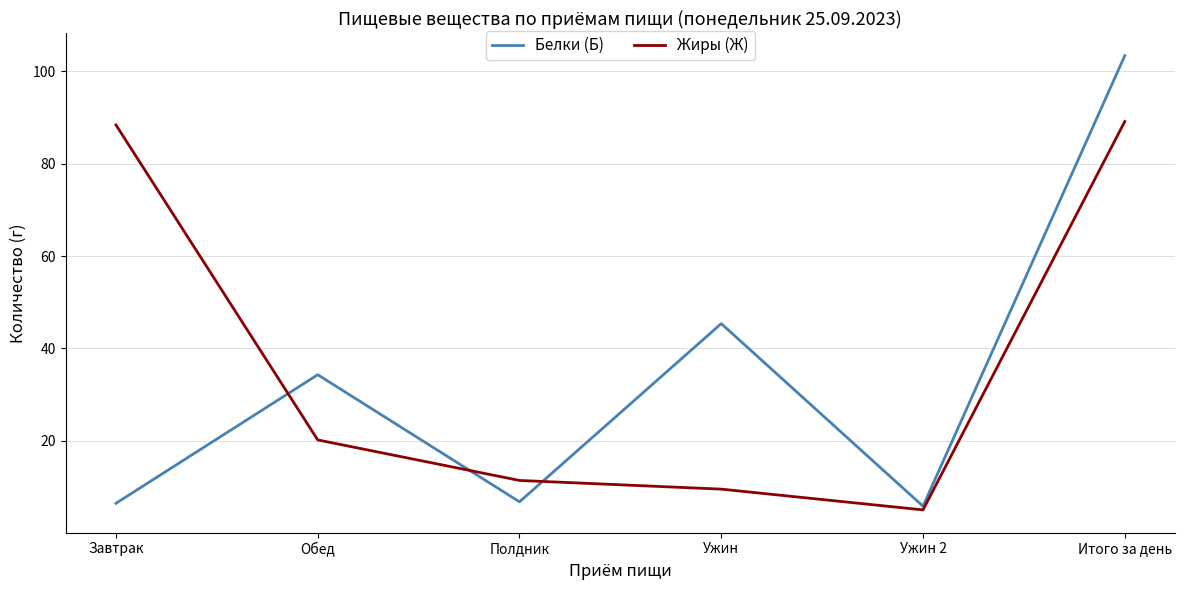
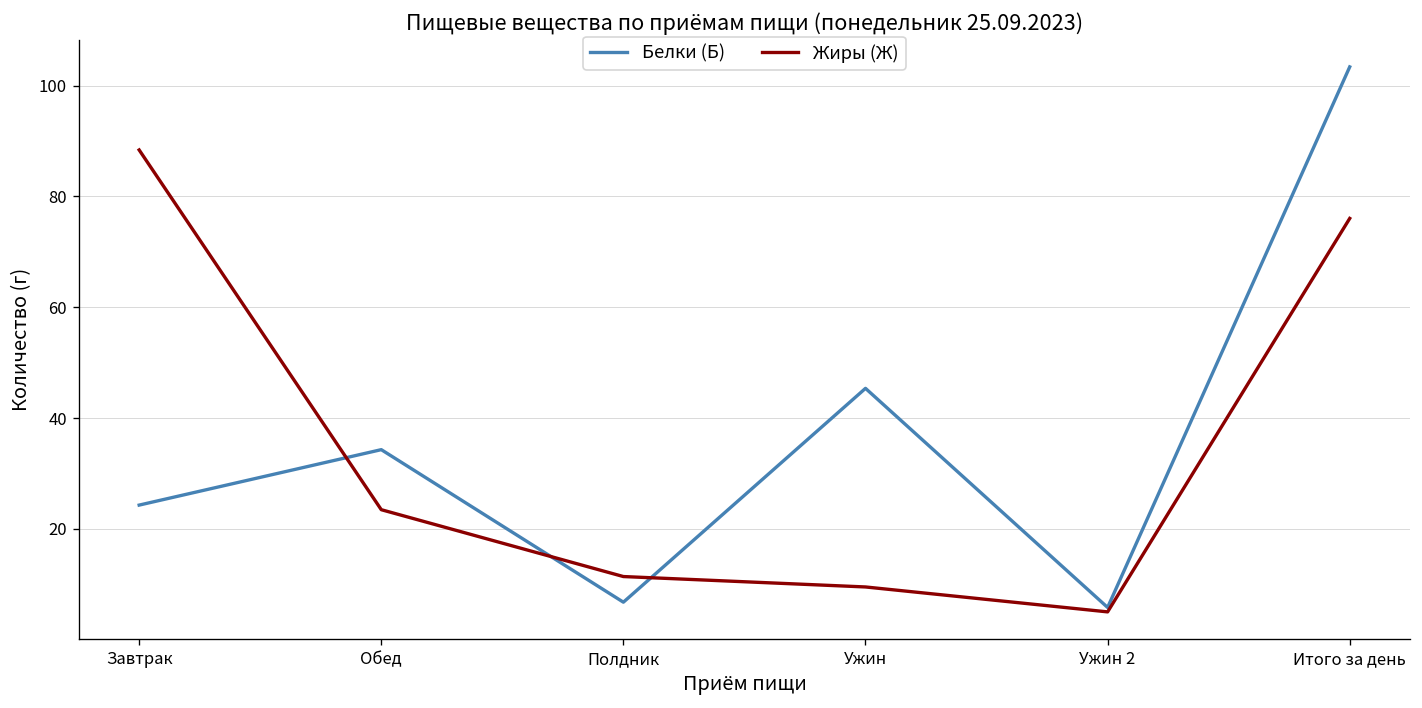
Белки (Б), Завтрак: 6 -> 24
Жиры (Ж), Обед: 20 -> 23
Жиры (Ж), Итого за день: 89 -> 76
